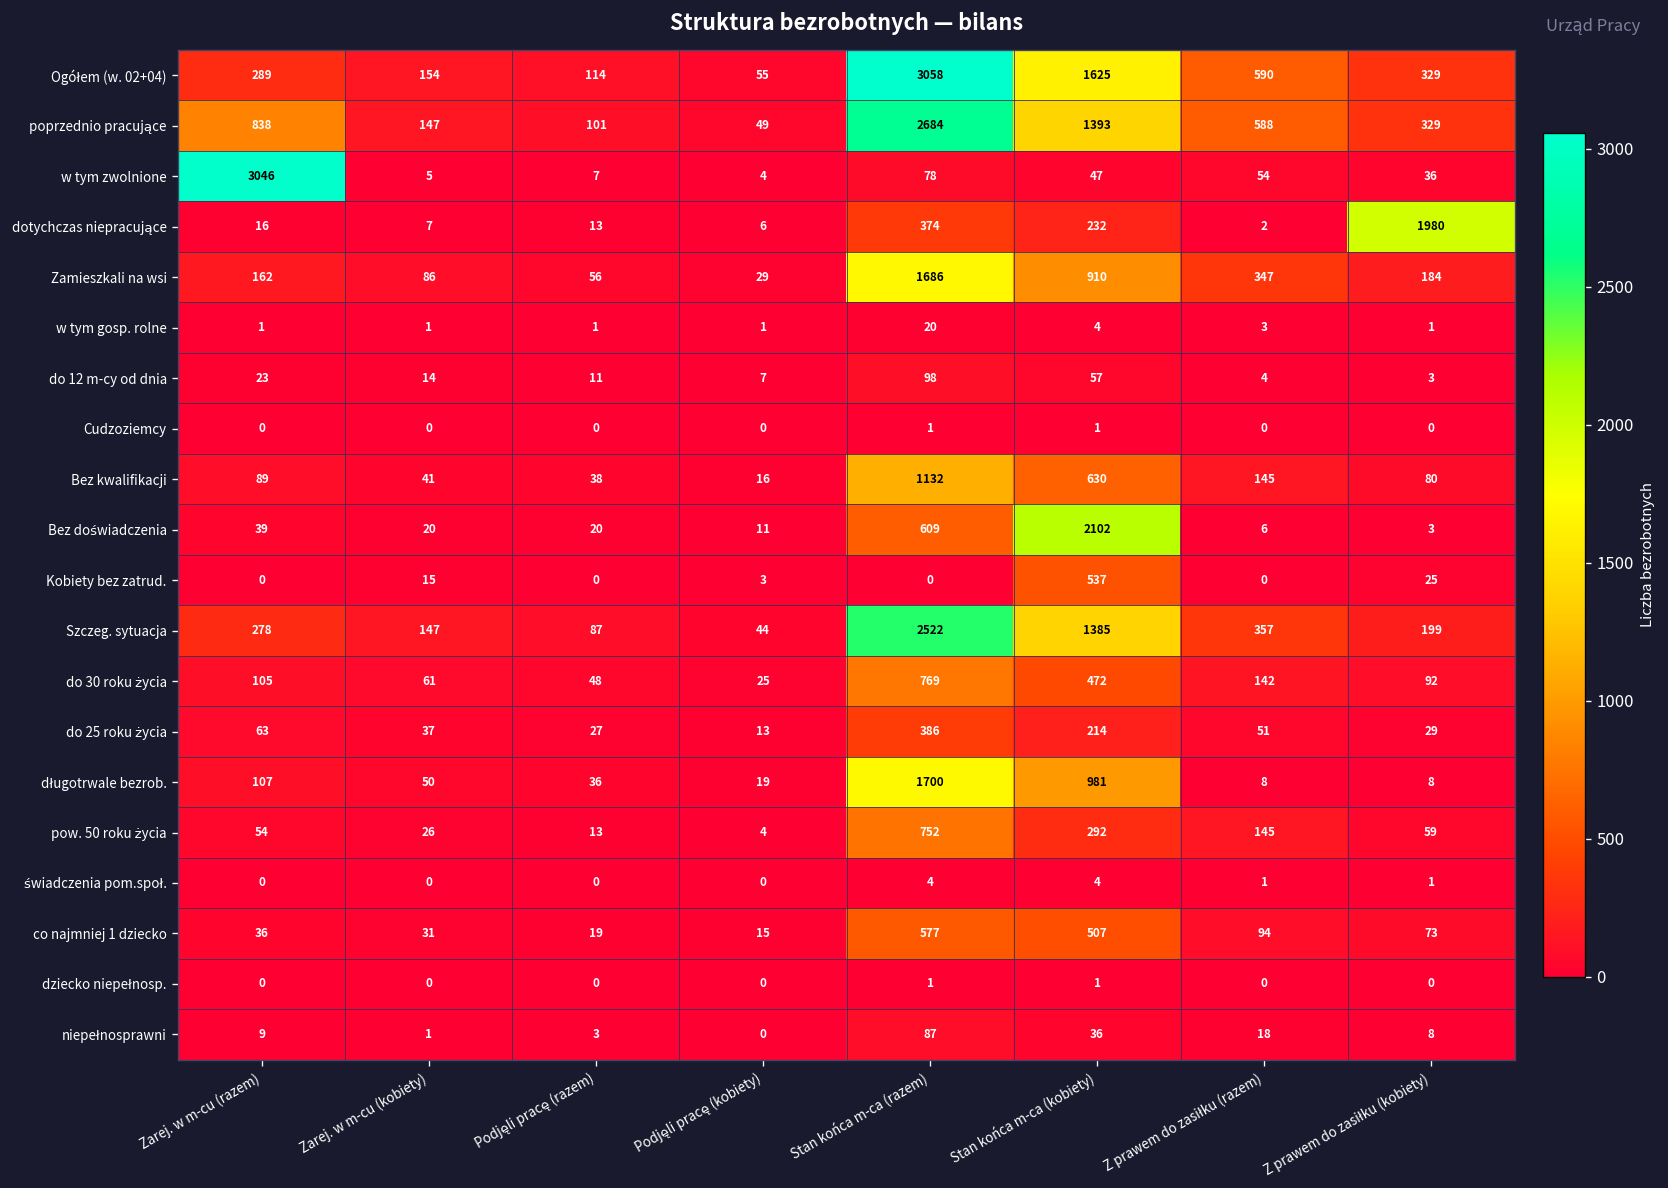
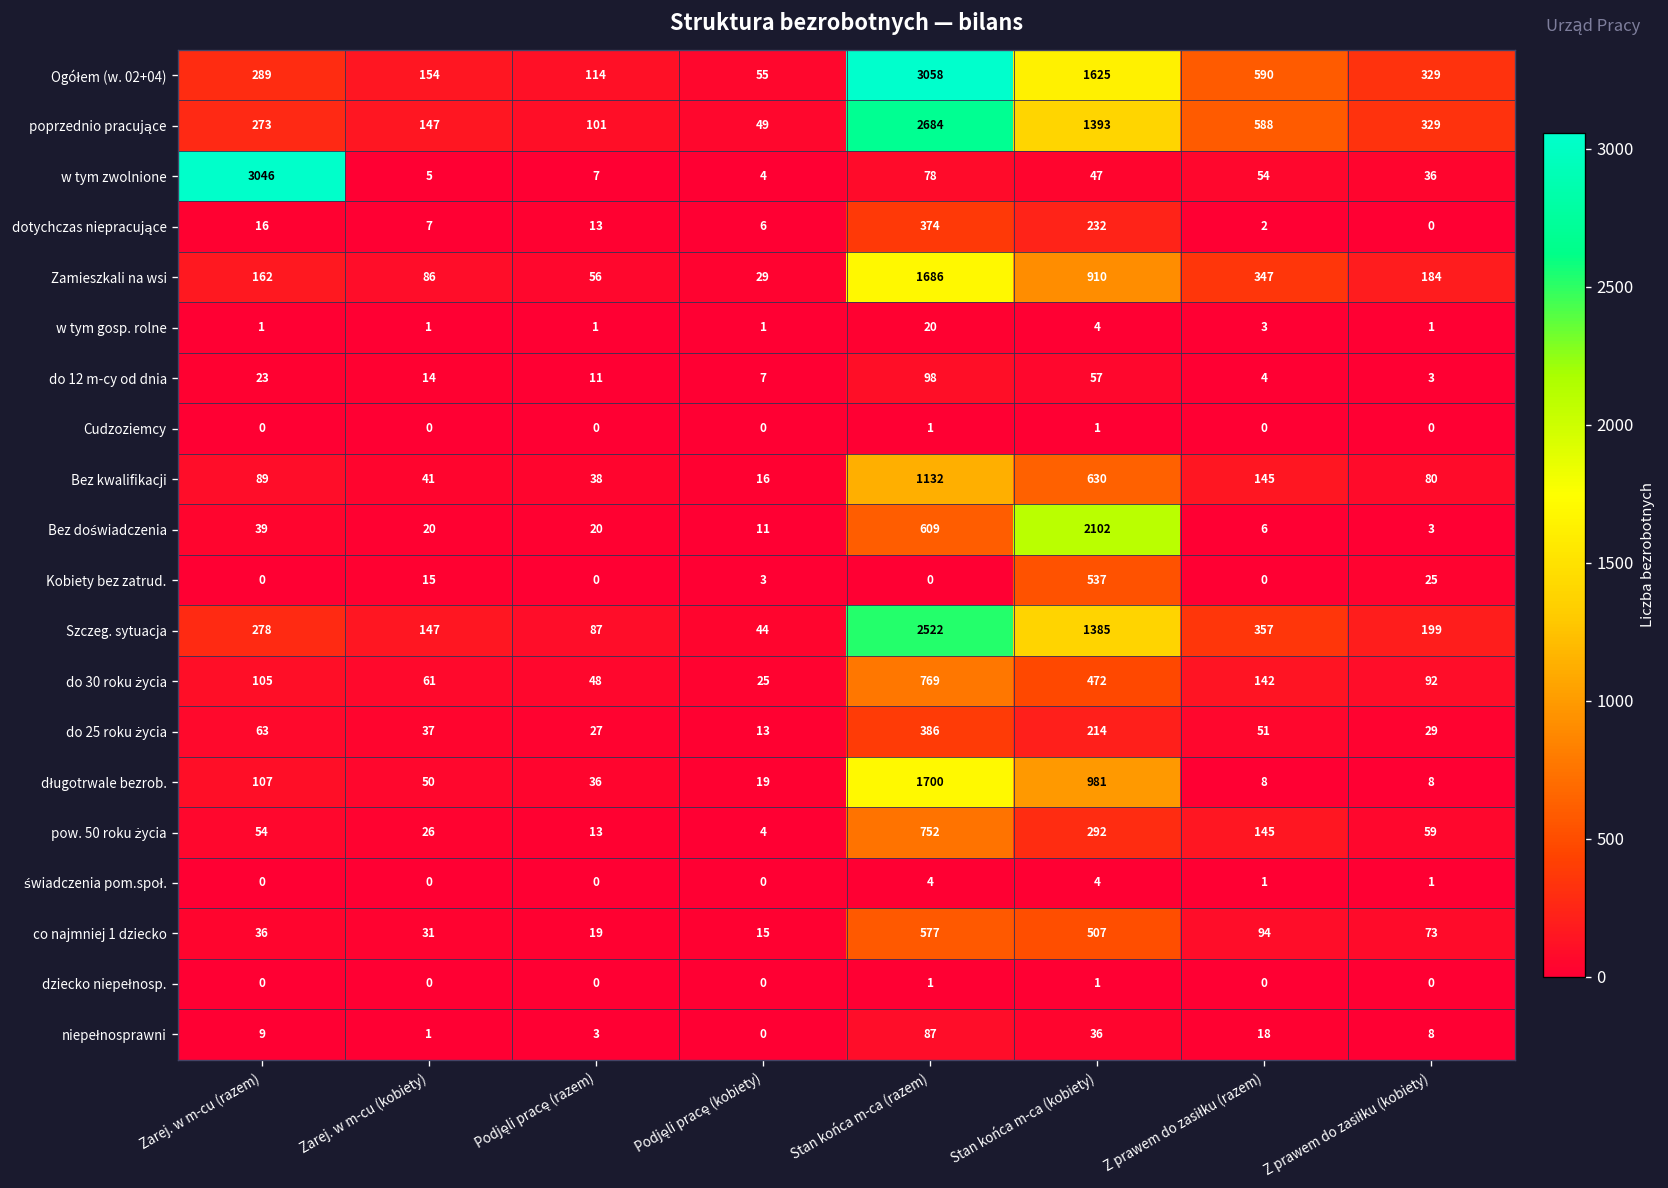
poprzednio pracujące, Zarej. w m-cu (razem): 838 -> 273
dotychczas niepracujące, Z prawem do zasiłku (kobiety): 1980 -> 0
